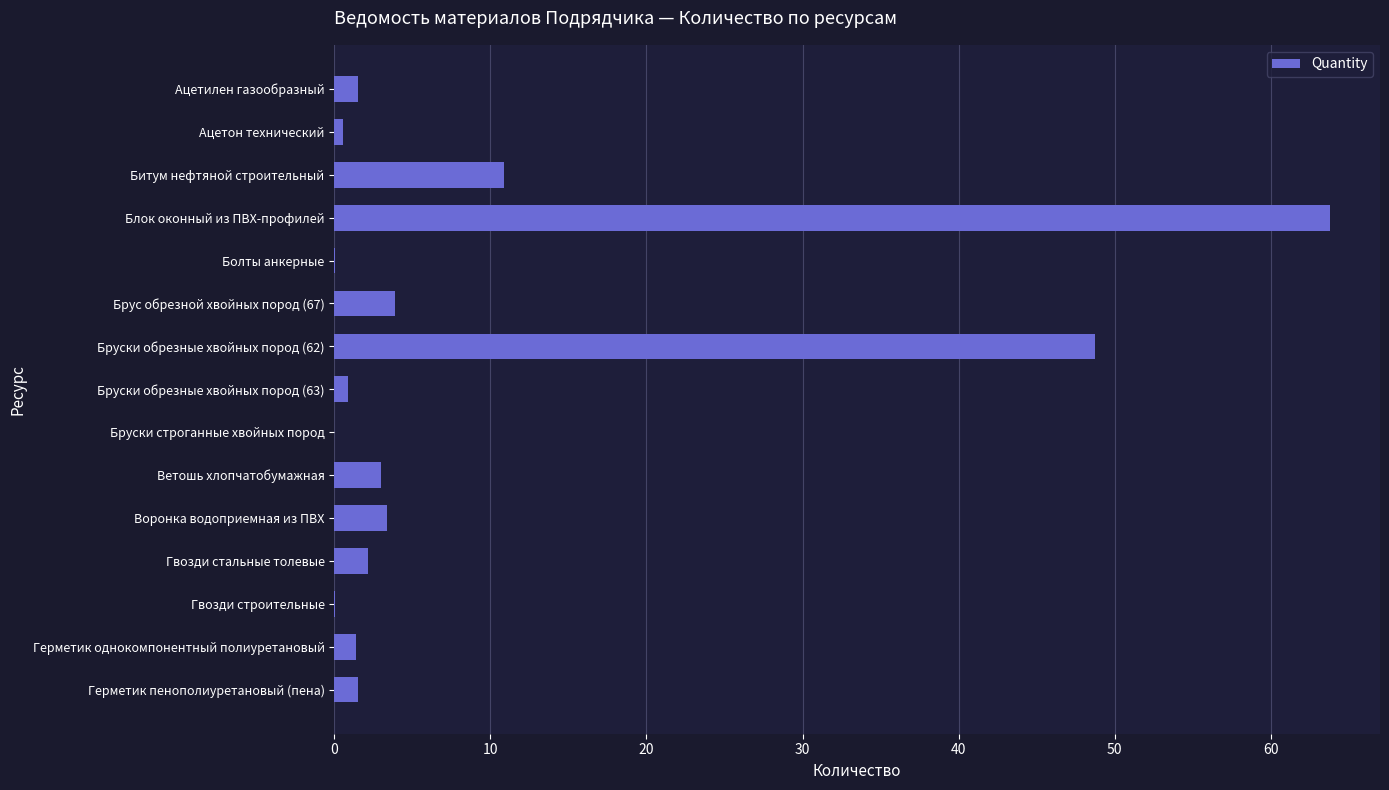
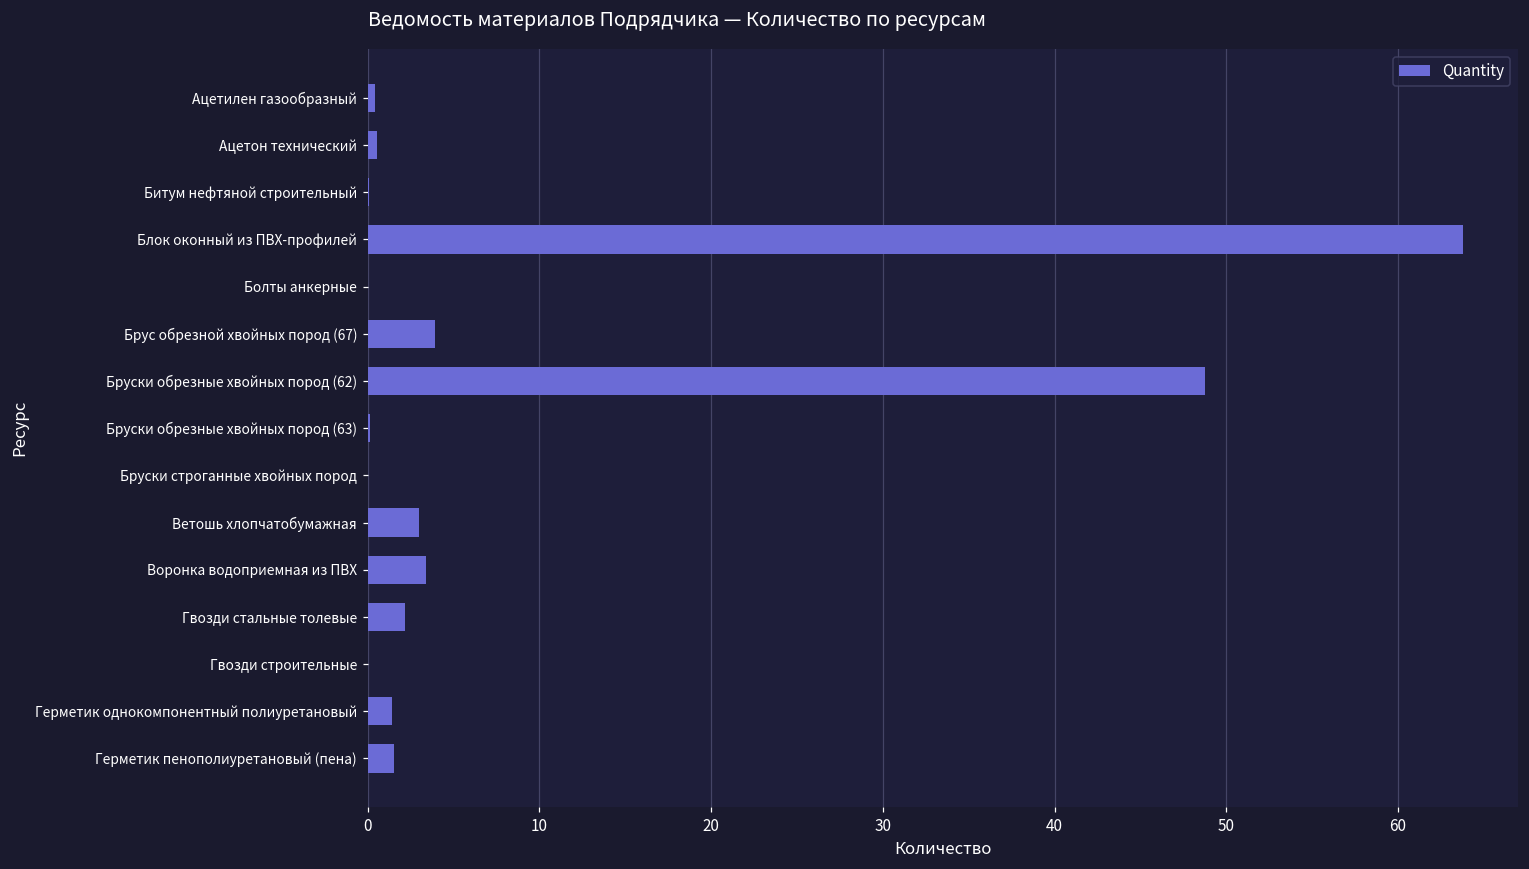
Ацетилен газообразный: 1.5 -> 0.4
Битум нефтяной строительный: 10.9 -> 0.1
Бруски обрезные хвойных пород (63): 0.9 -> 0.1
